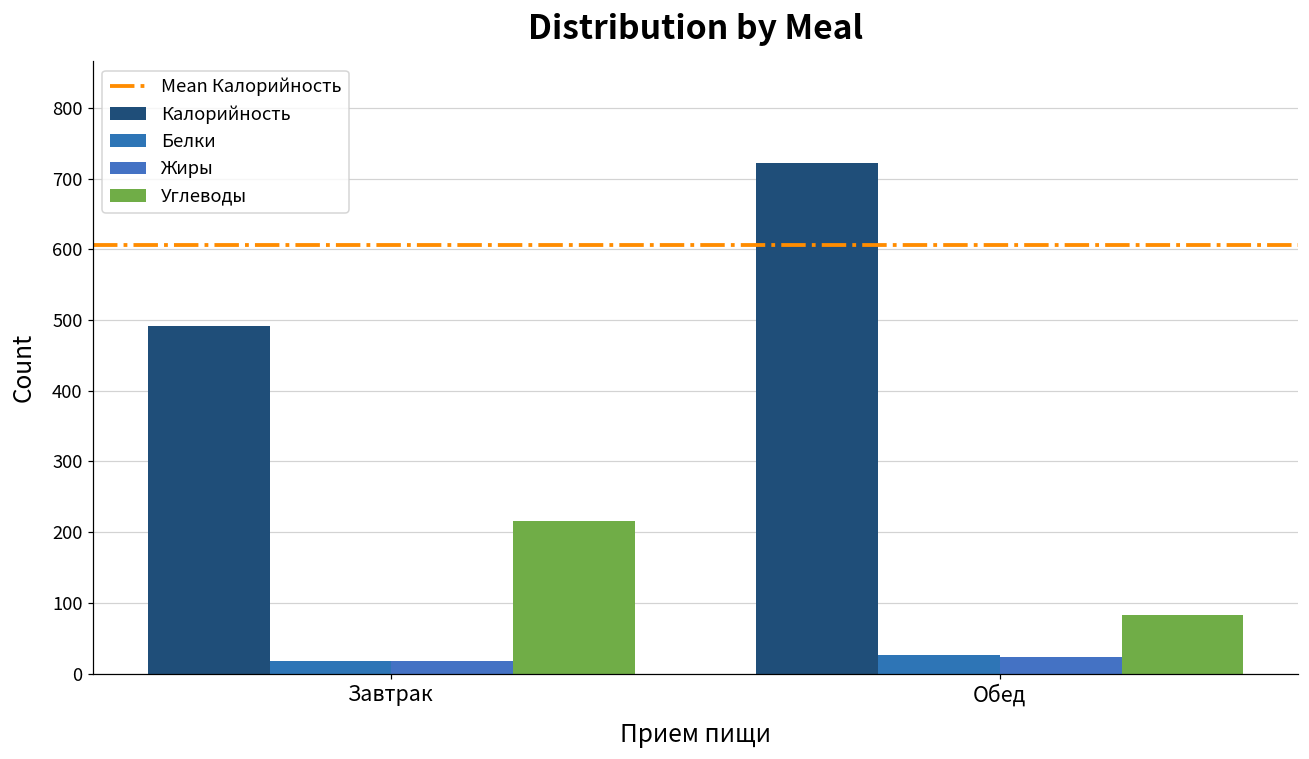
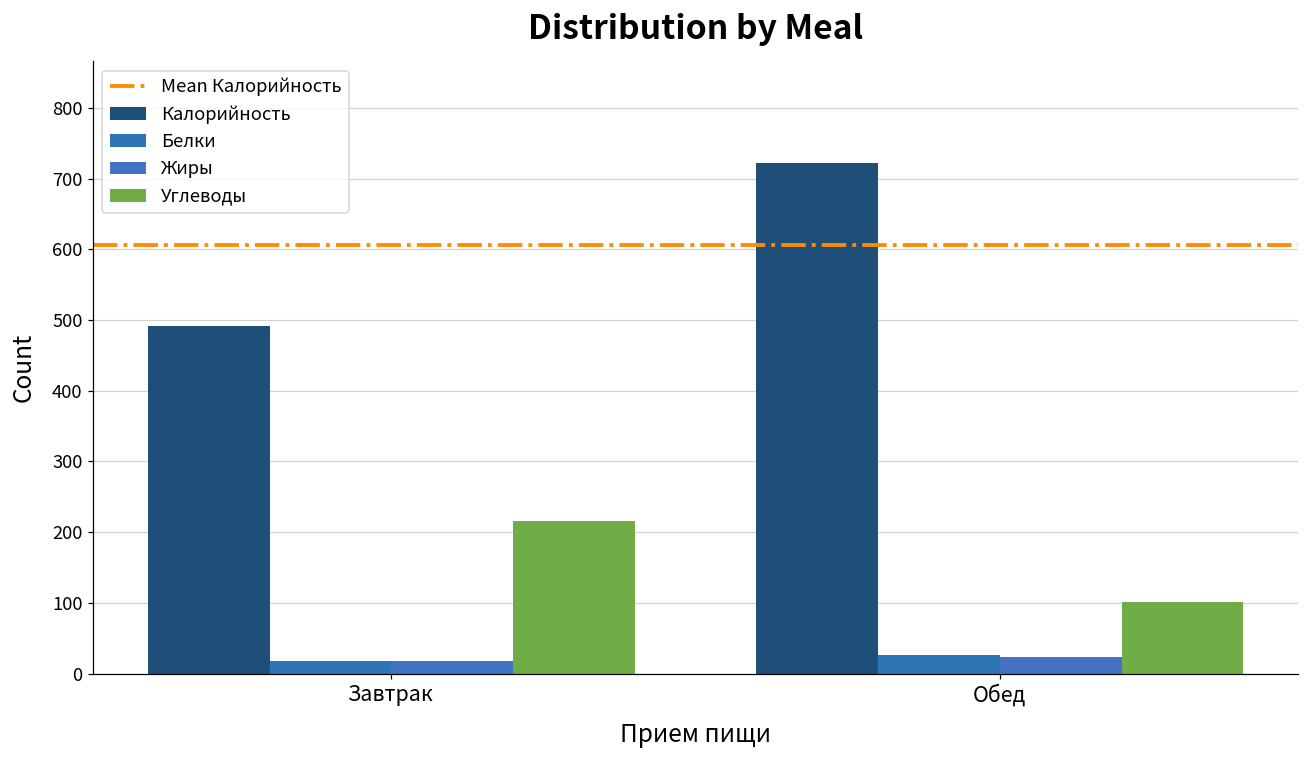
Углеводы, Обед: 80 -> 100
